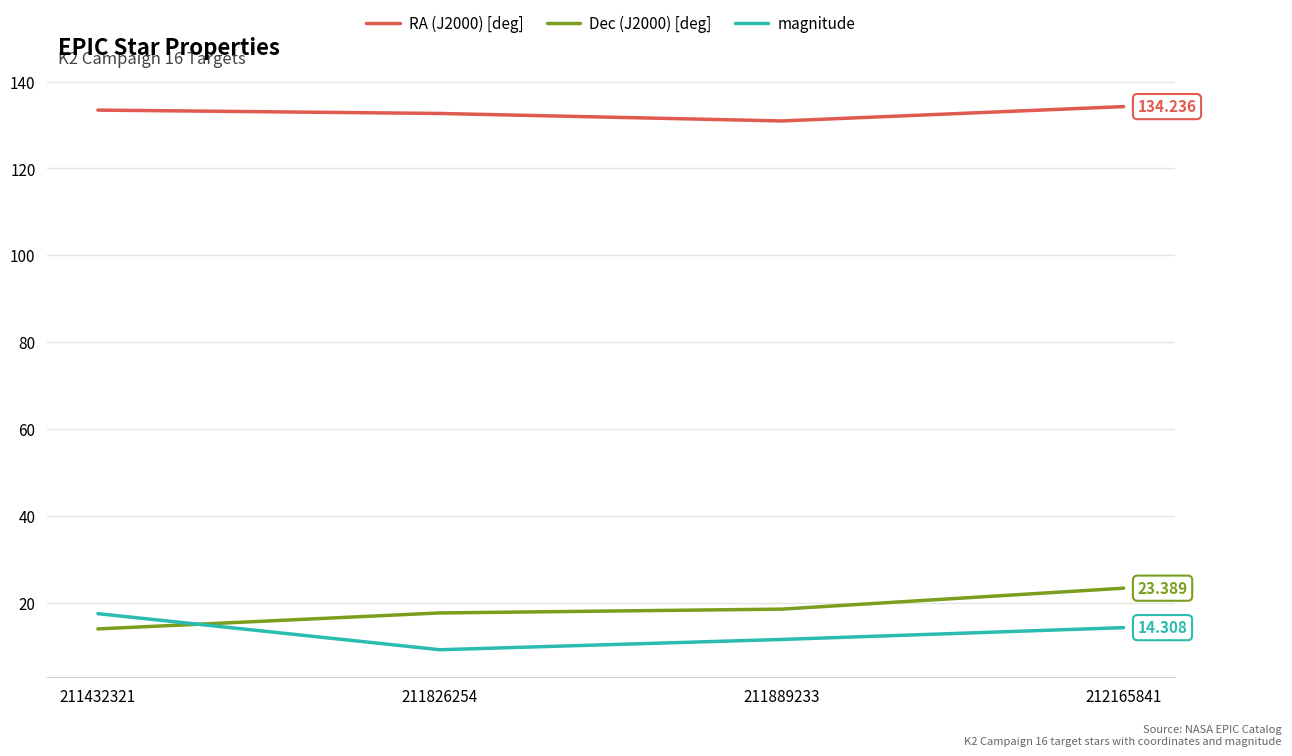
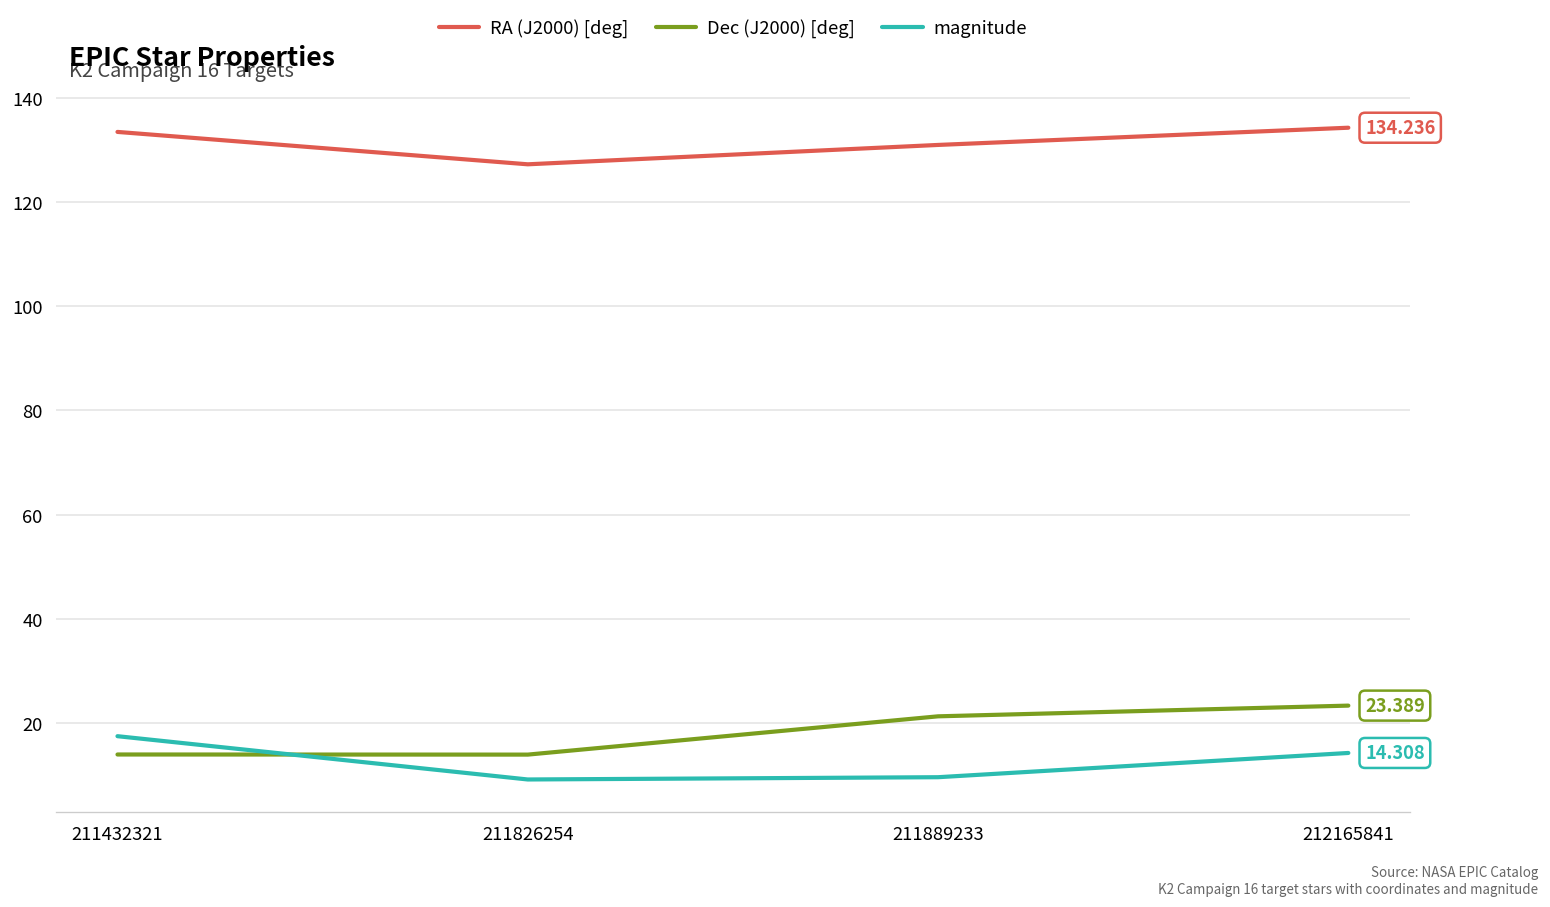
RA (J2000) [deg], 211826254: 133 -> 127
Dec (J2000) [deg], 211826254: 18 -> 14
Dec (J2000) [deg], 211889233: 19 -> 21
magnitude, 211889233: 12 -> 10
